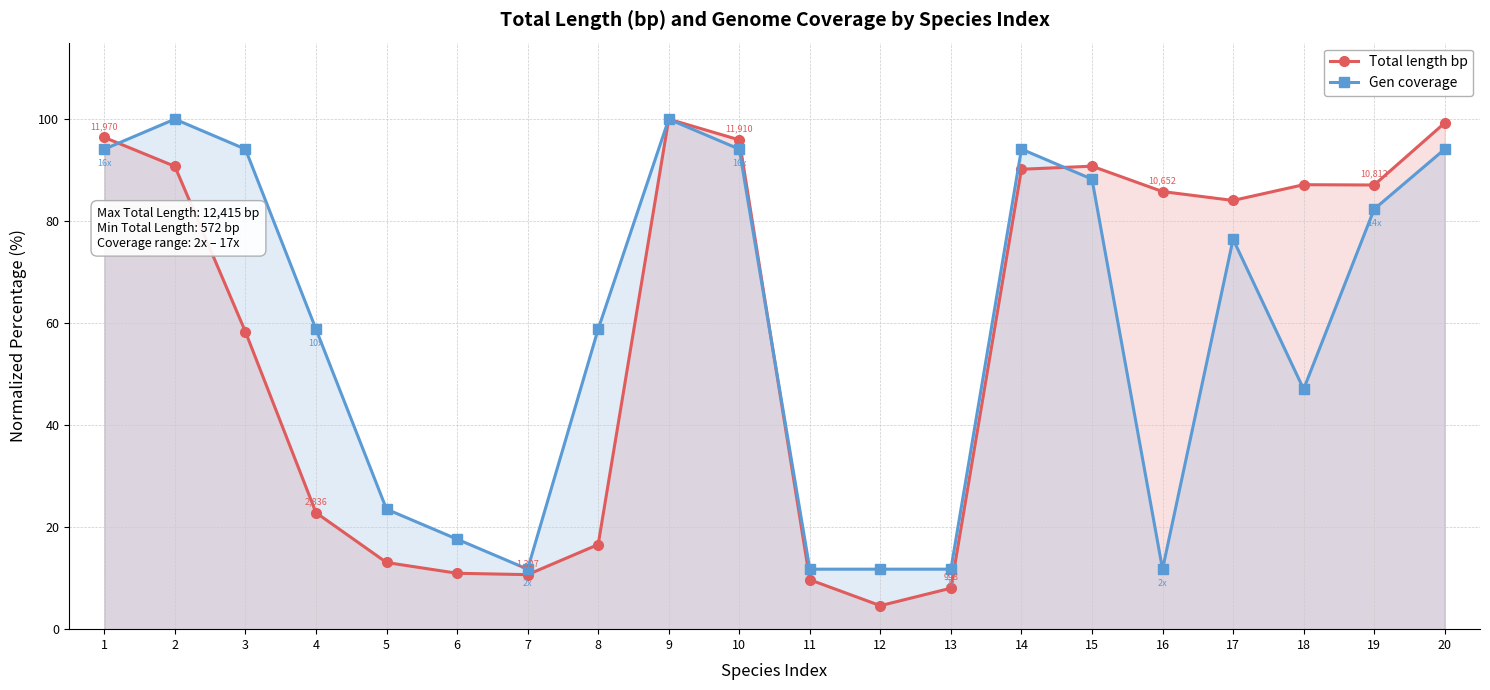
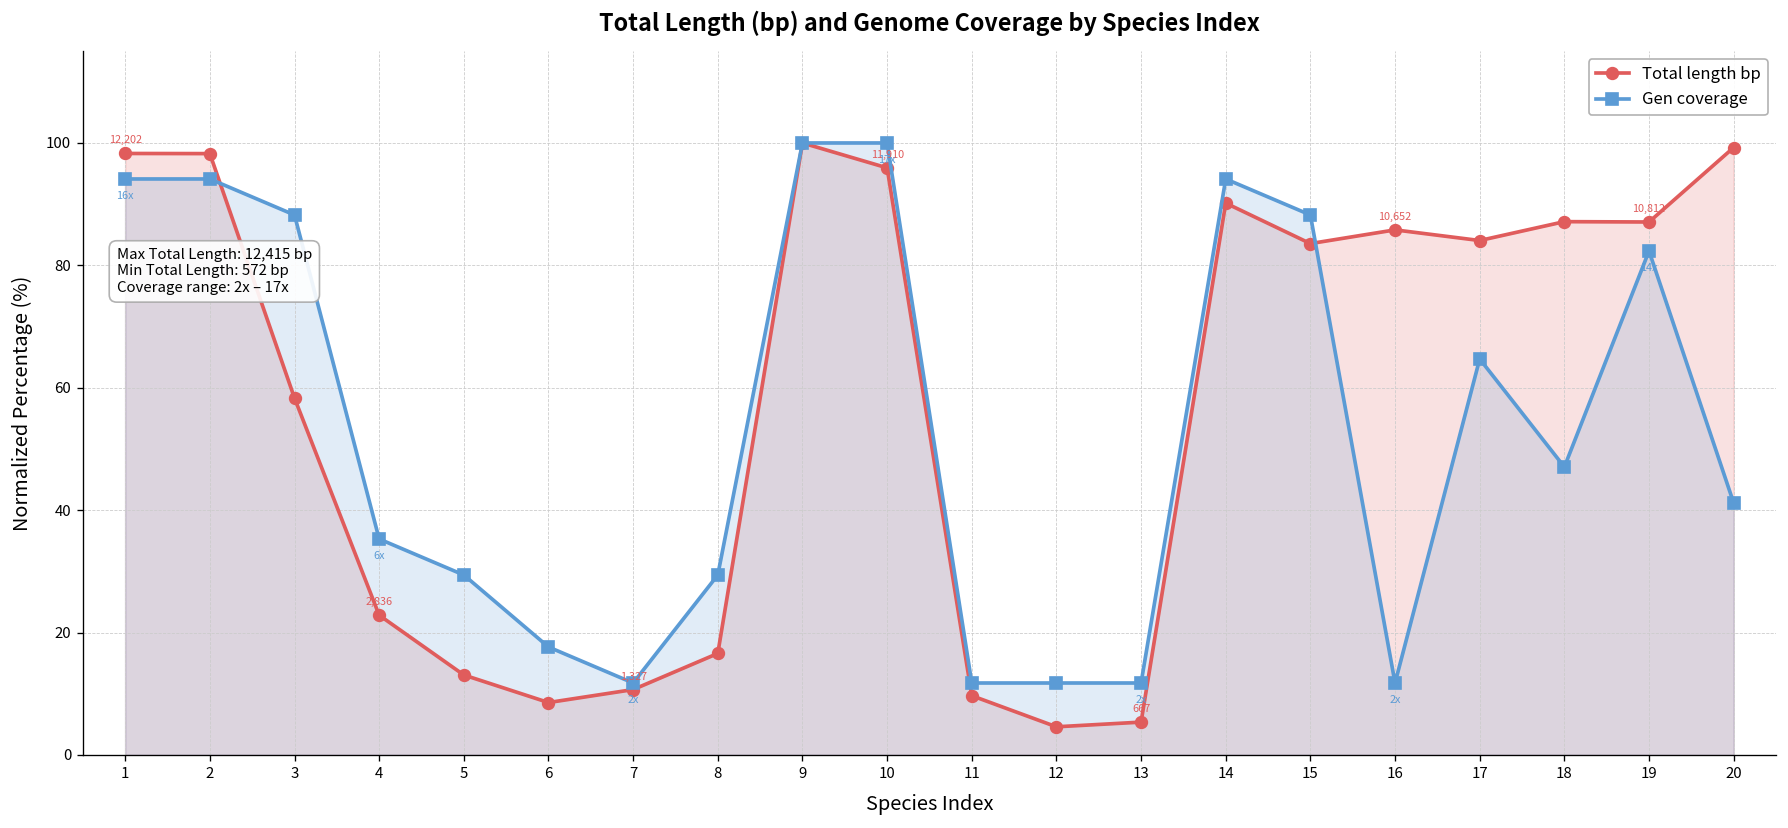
Total length bp, 1: 11,970 -> 12,202
Total length bp, 2: 91 -> 98
Gen coverage, 2: 100 -> 94
Gen coverage, 3: 94 -> 88
Gen coverage, 4: 10x -> 6x
Gen coverage, 5: 24 -> 29
Total length bp, 6: 11 -> 9
Gen coverage, 8: 59 -> 29
Gen coverage, 10: 16x -> 17x
Total length bp, 13: 998 -> 667
Total length bp, 15: 91 -> 84
Gen coverage, 17: 76 -> 65
Gen coverage, 20: 94 -> 41
